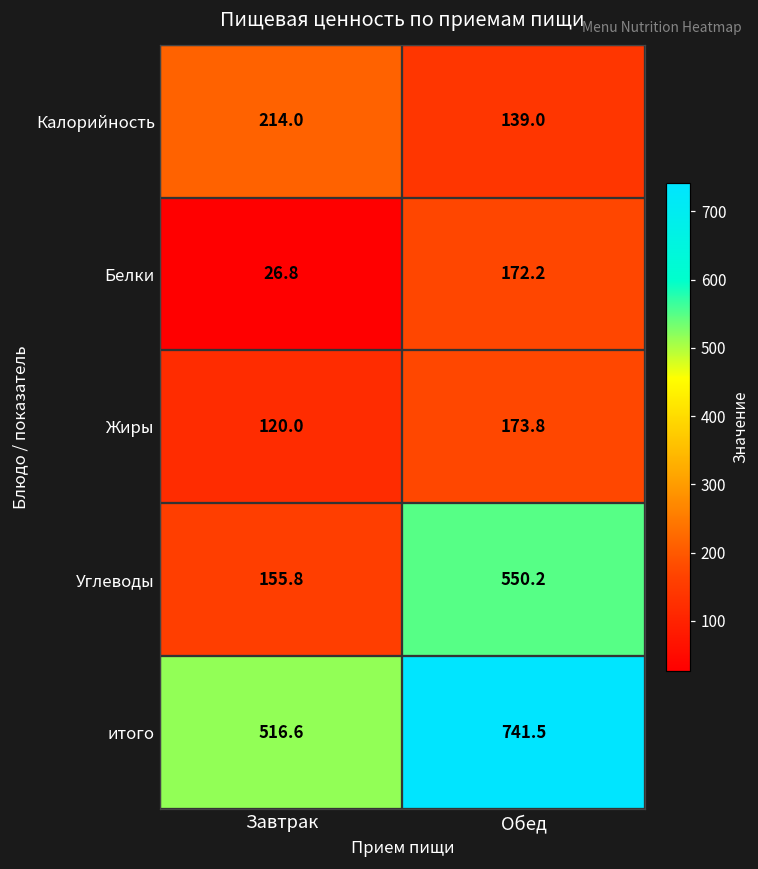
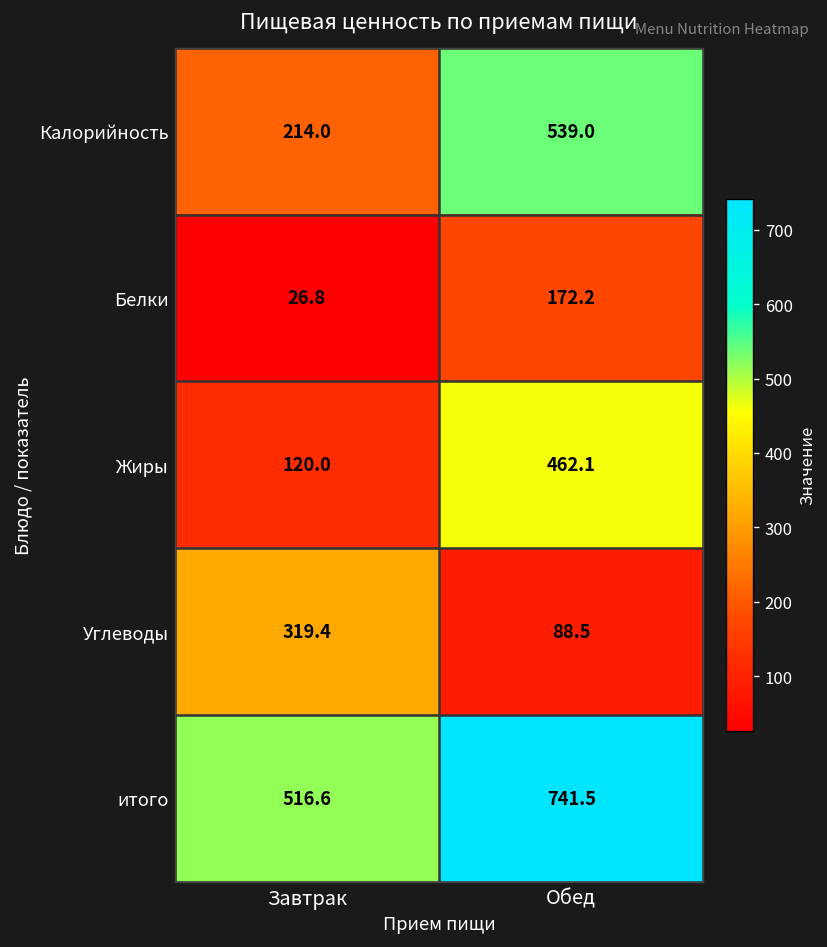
Калорийность, Обед: 139.0 -> 539.0
Жиры, Обед: 173.8 -> 462.1
Углеводы, Завтрак: 155.8 -> 319.4
Углеводы, Обед: 550.2 -> 88.5
